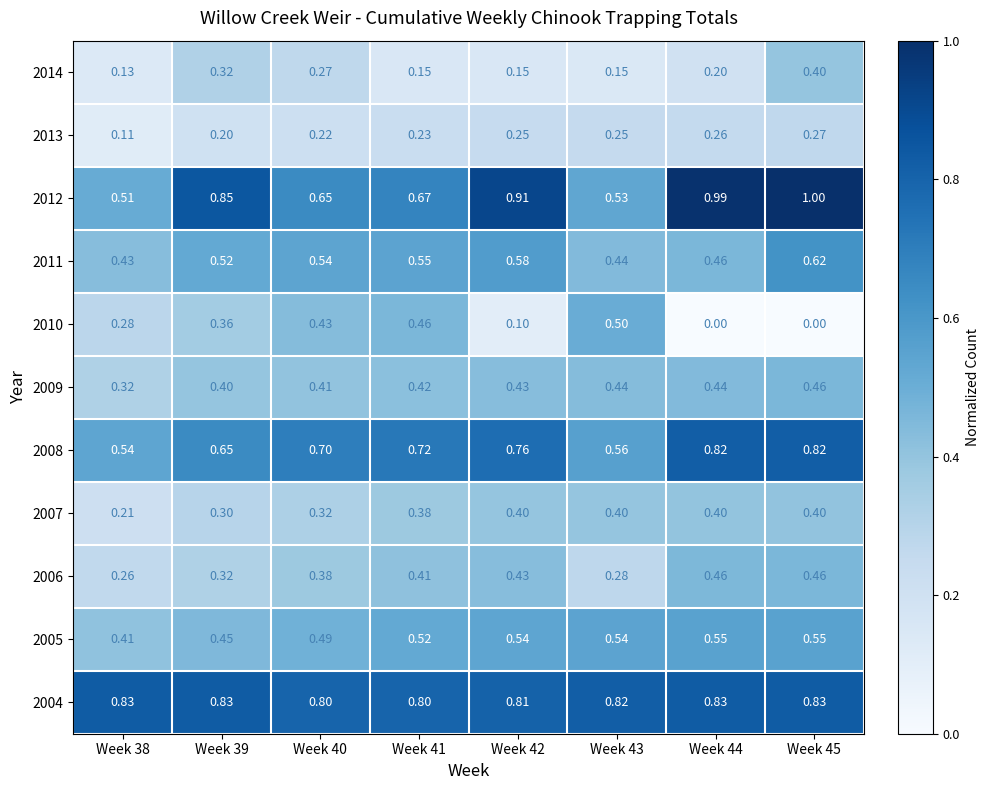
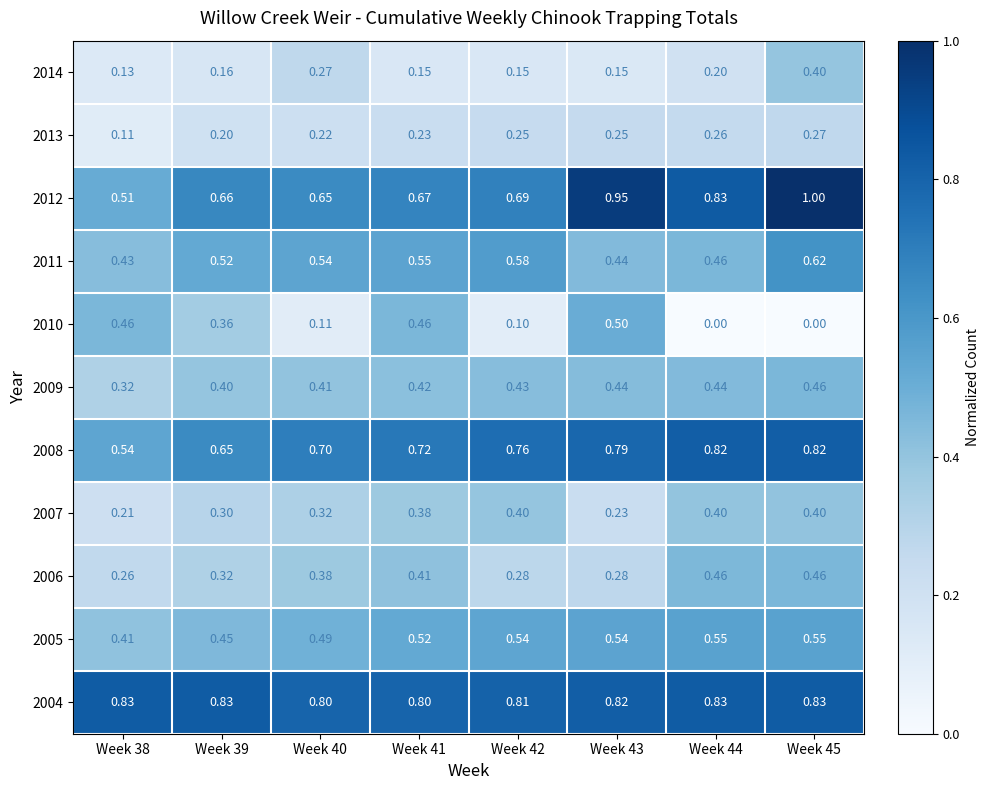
2014, Week 39: 0.32 -> 0.16
2012, Week 39: 0.85 -> 0.66
2012, Week 42: 0.91 -> 0.69
2012, Week 43: 0.53 -> 0.95
2012, Week 44: 0.99 -> 0.83
2010, Week 38: 0.28 -> 0.46
2010, Week 40: 0.43 -> 0.11
2008, Week 43: 0.56 -> 0.79
2007, Week 43: 0.40 -> 0.23
2006, Week 42: 0.43 -> 0.28
